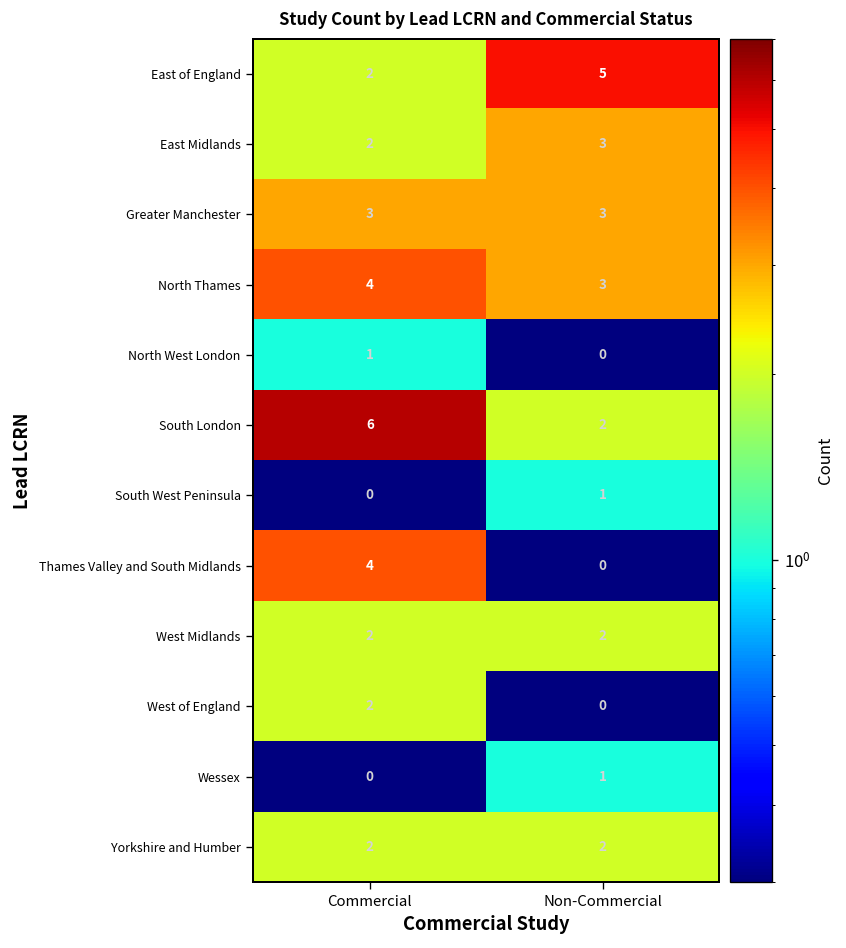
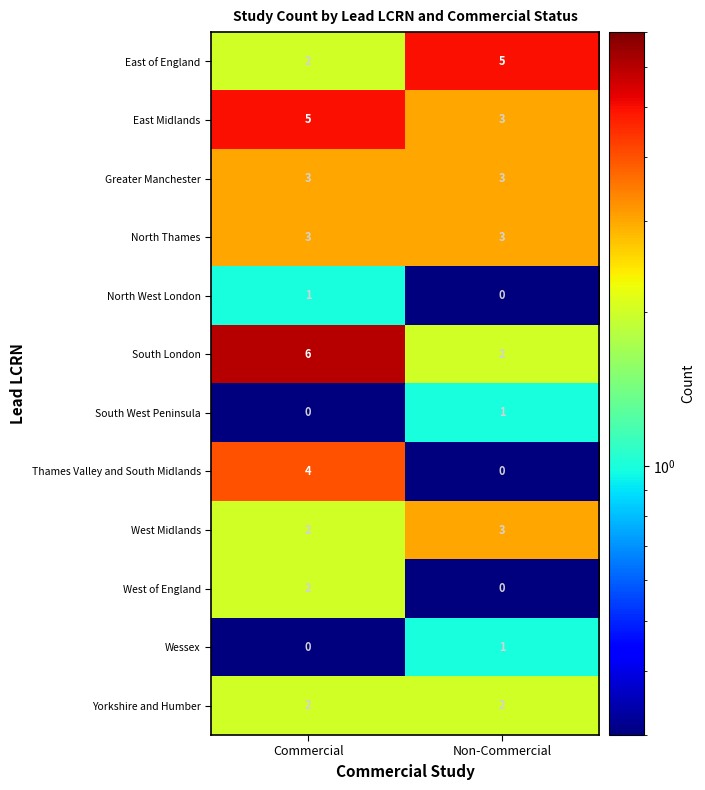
East Midlands, Commercial: 2 -> 5
North Thames, Commercial: 4 -> 3
West Midlands, Non-Commercial: 2 -> 3
